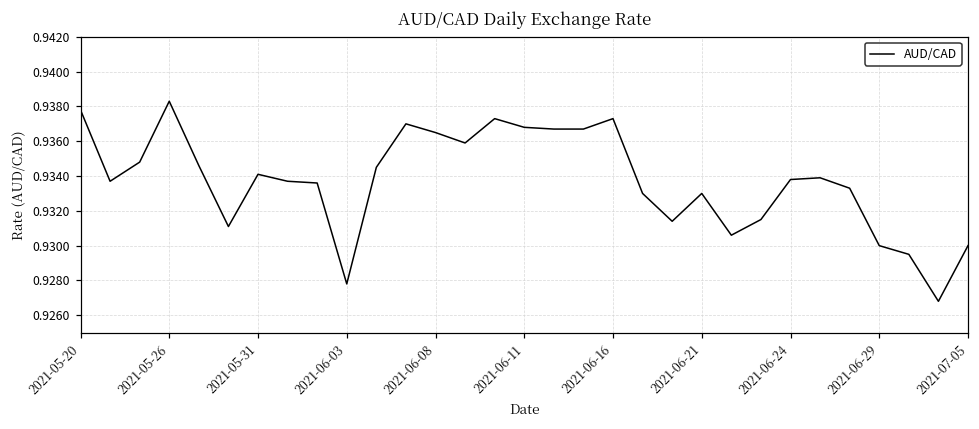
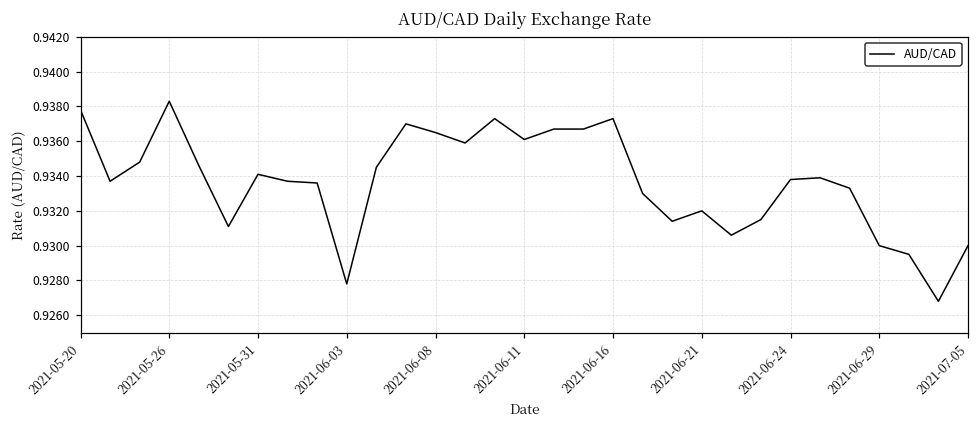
2021-06-11: 0.9368 -> 0.9361
2021-06-21: 0.933 -> 0.932
